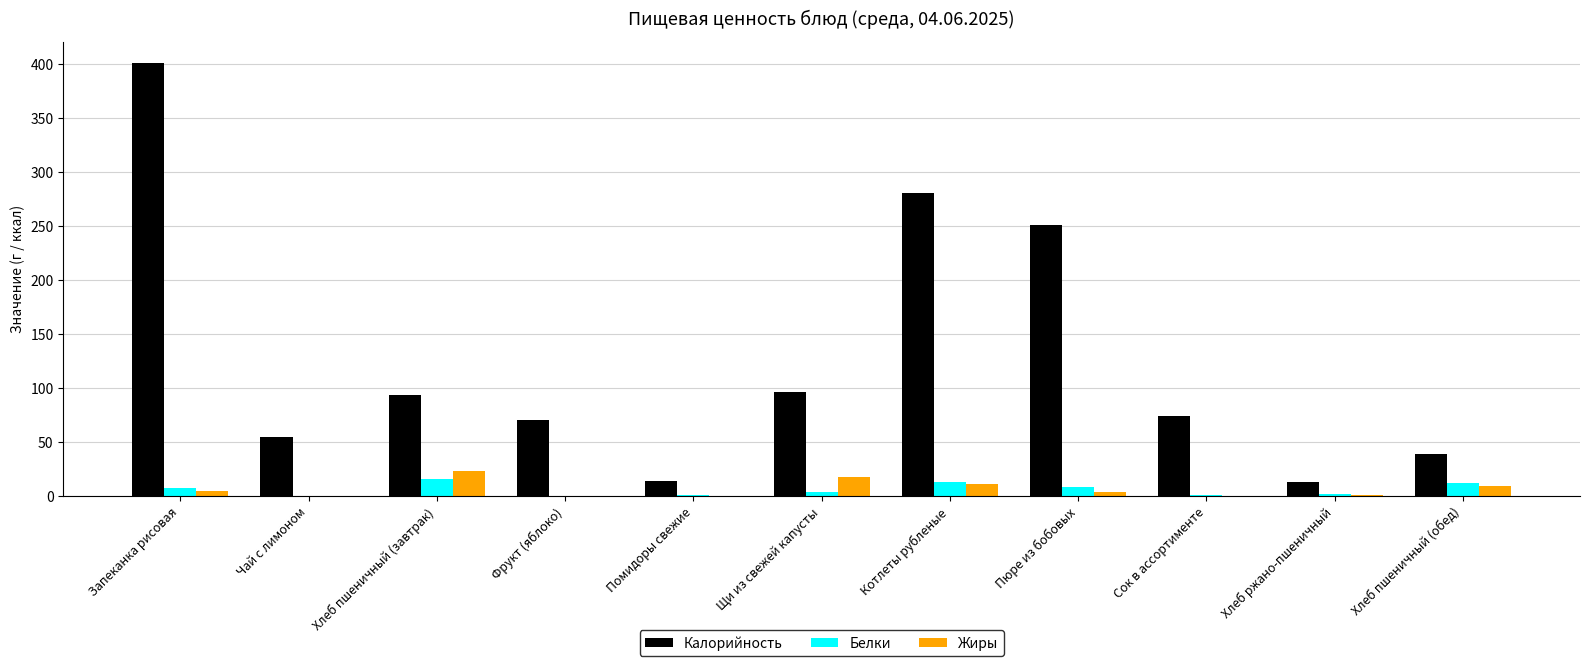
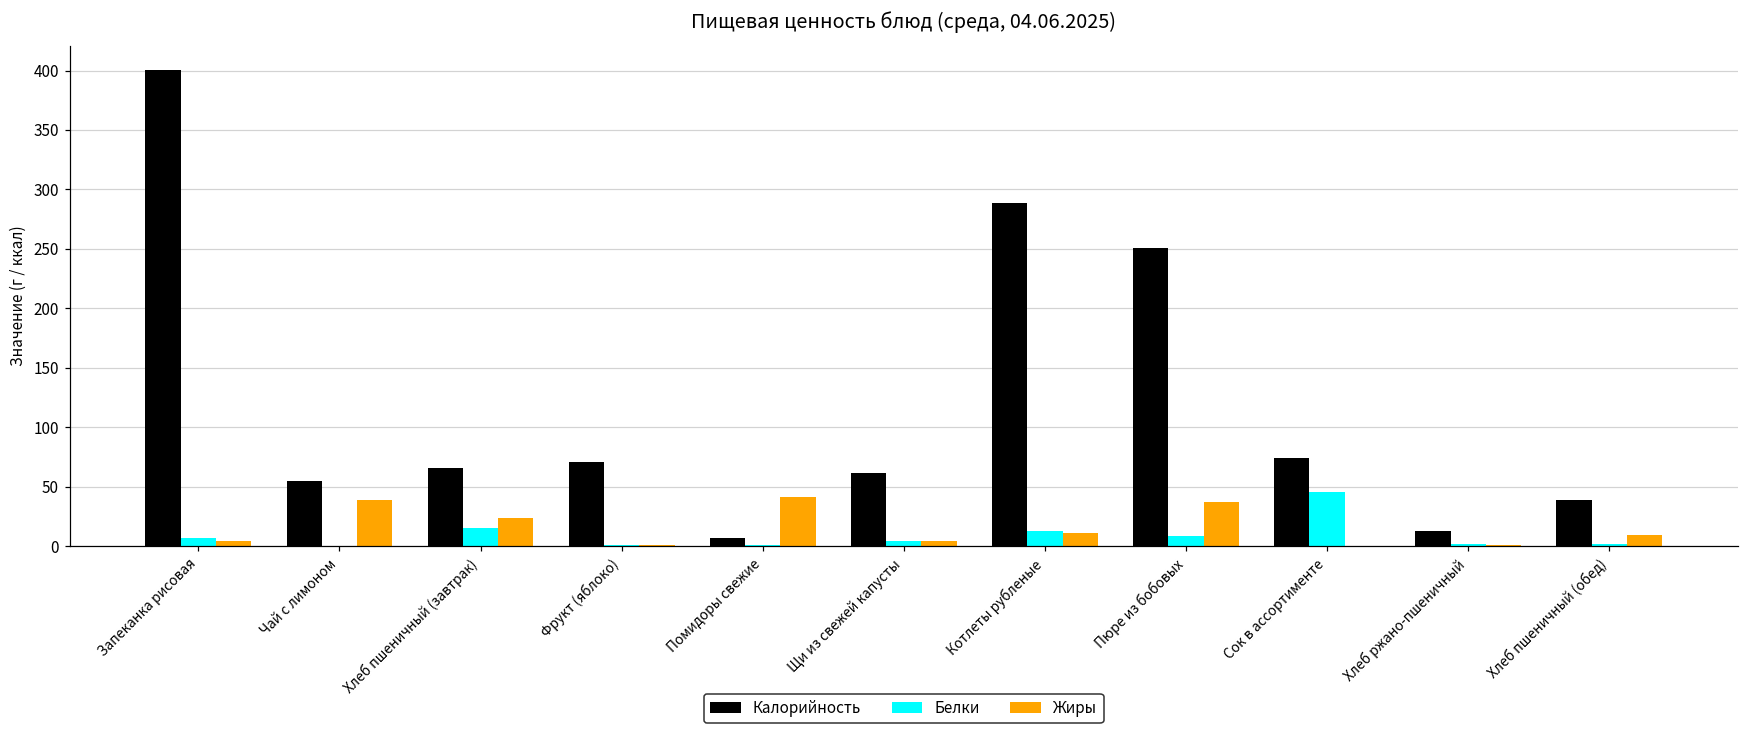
Жиры, Чай с лимоном: 0 -> 39
Калорийность, Хлеб пшеничный (завтрак): 94 -> 66
Калорийность, Помидоры свежие: 14 -> 7
Жиры, Помидоры свежие: 0 -> 42
Калорийность, Щи из свежей капусты: 97 -> 62
Жиры, Щи из свежей капусты: 18 -> 5
Калорийность, Котлеты рубленые: 281 -> 289
Жиры, Пюре из бобовых: 4 -> 37
Белки, Сок в ассортименте: 1 -> 46
Белки, Хлеб пшеничный (обед): 12 -> 2
